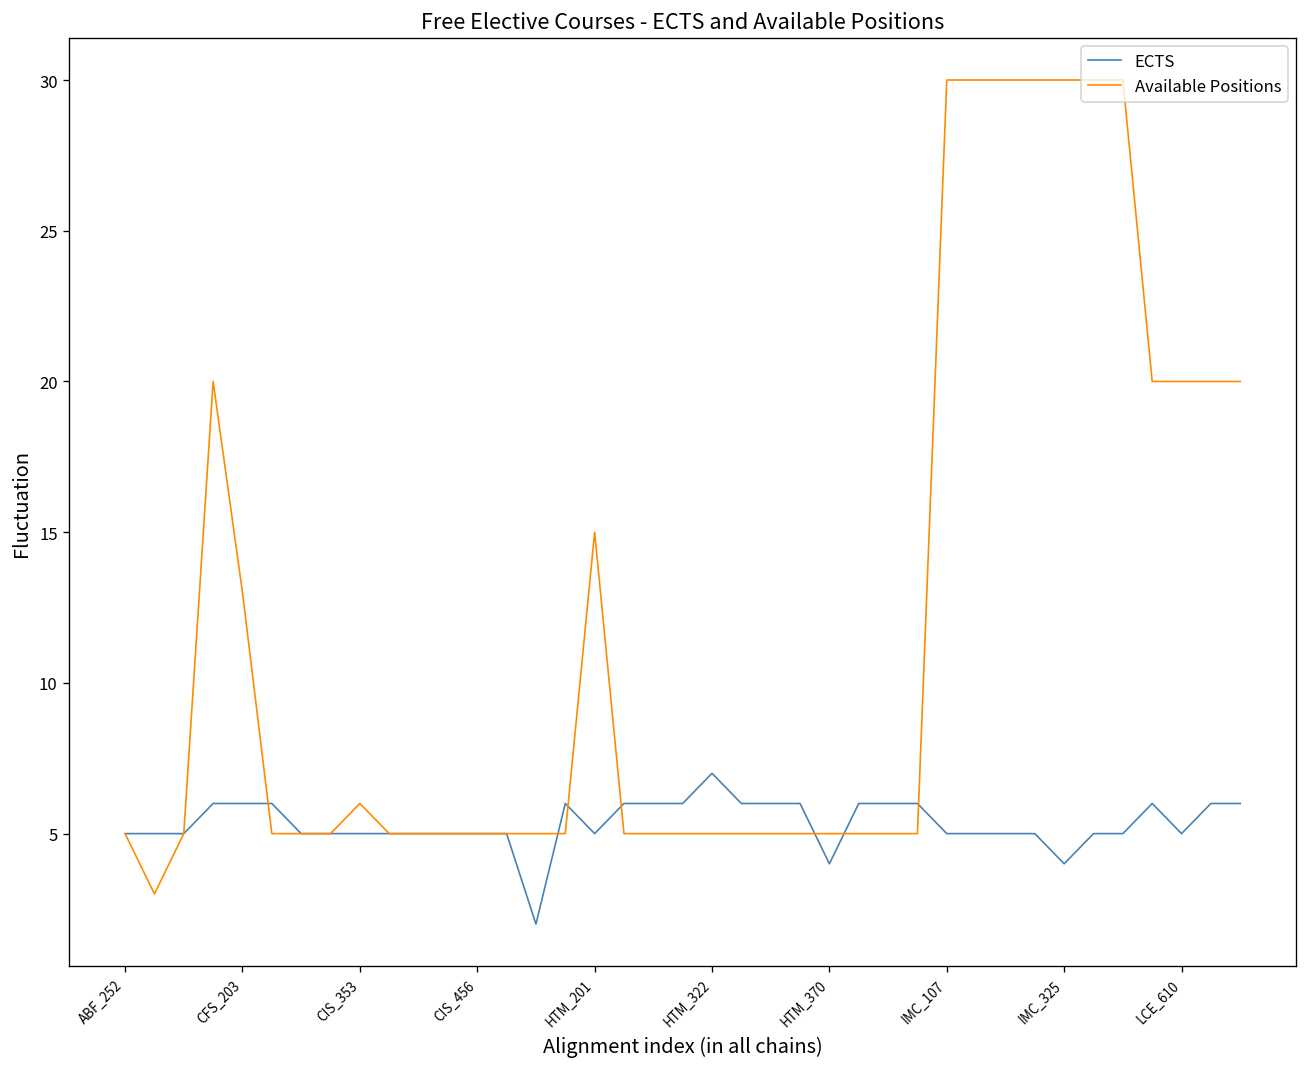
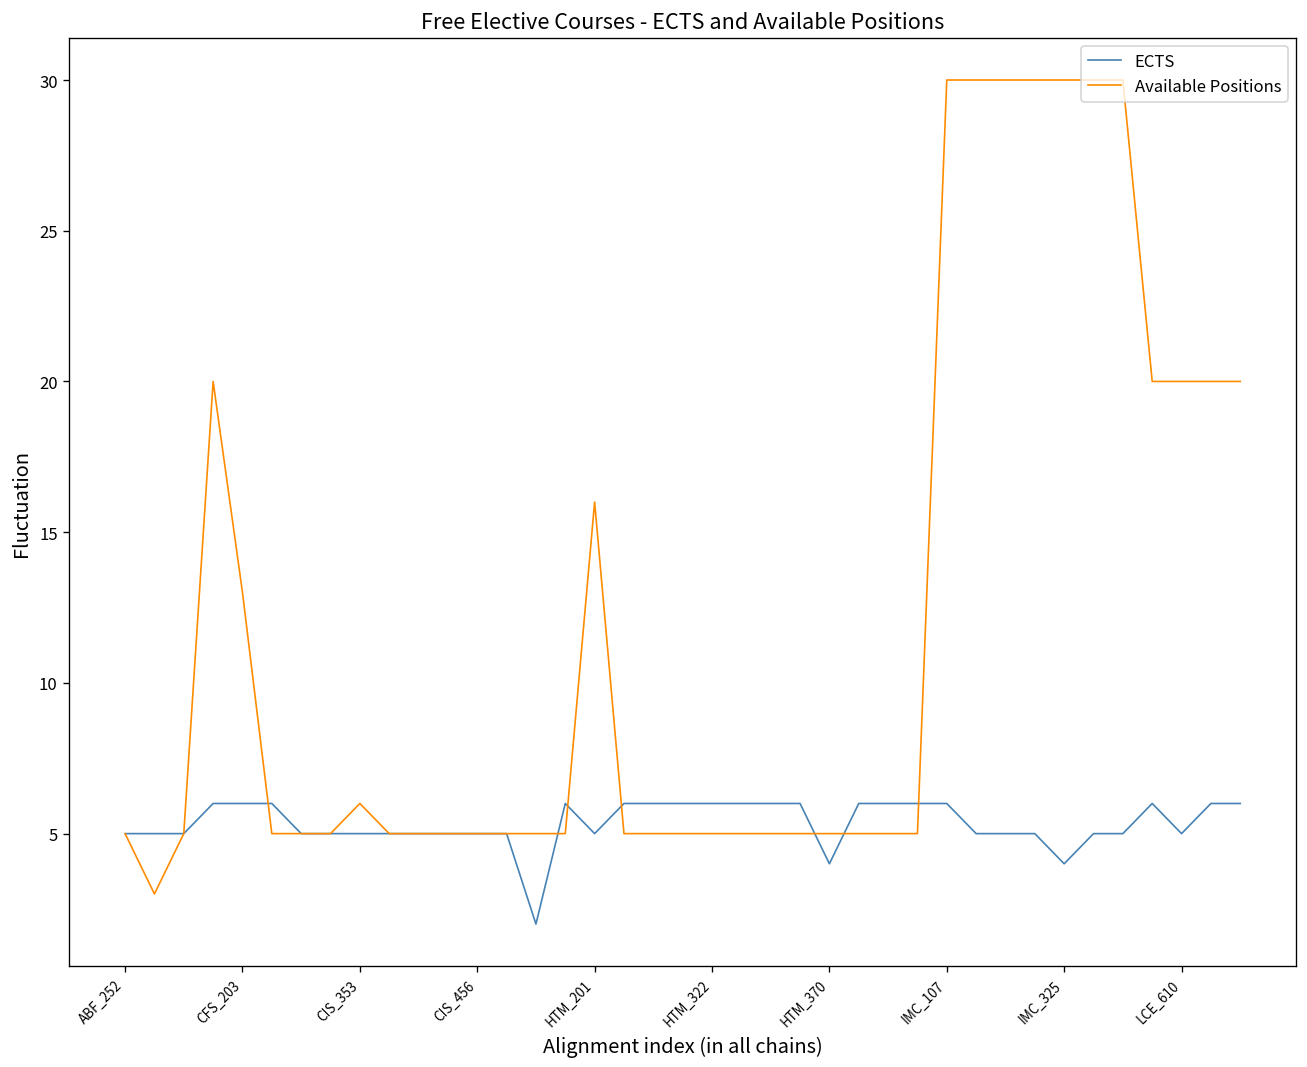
Available Positions, HTM_201: 15 -> 16
ECTS, HTM_322: 7 -> 6
ECTS, IMC_107: 5 -> 6
